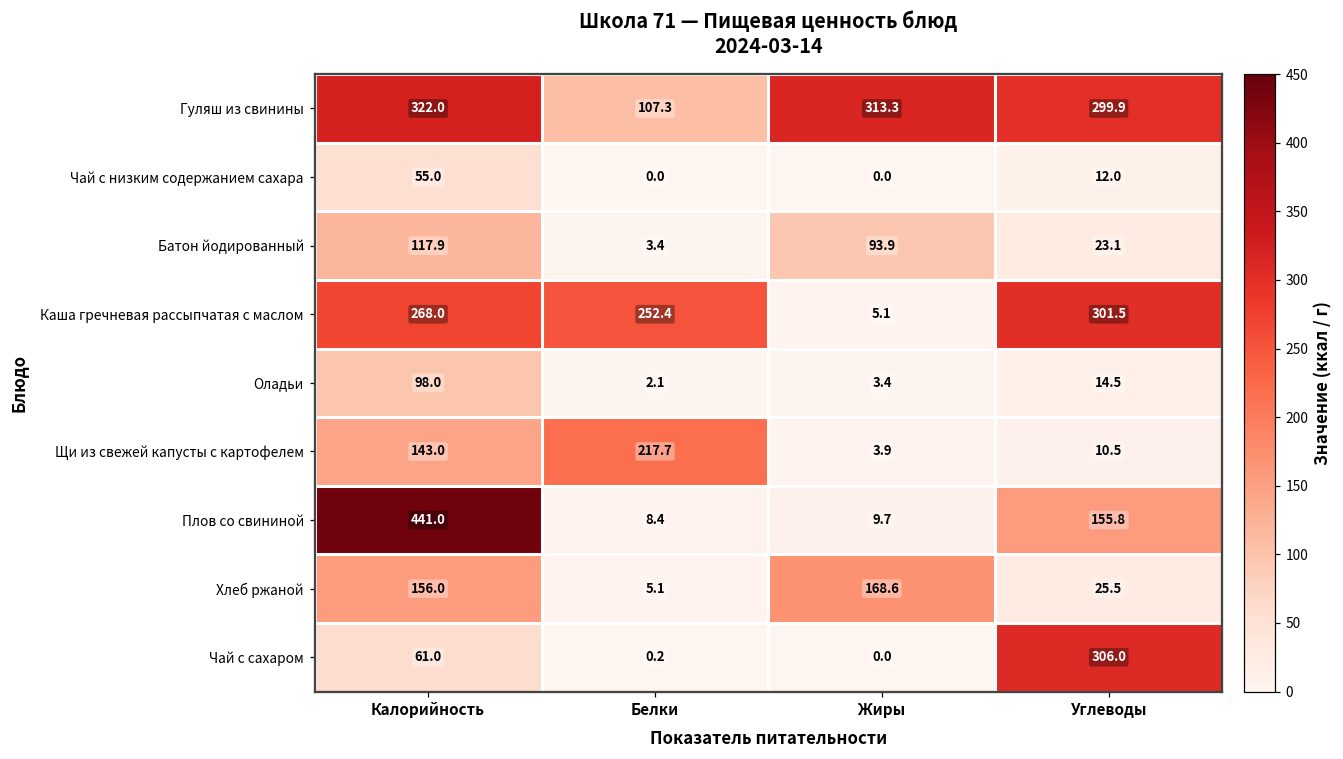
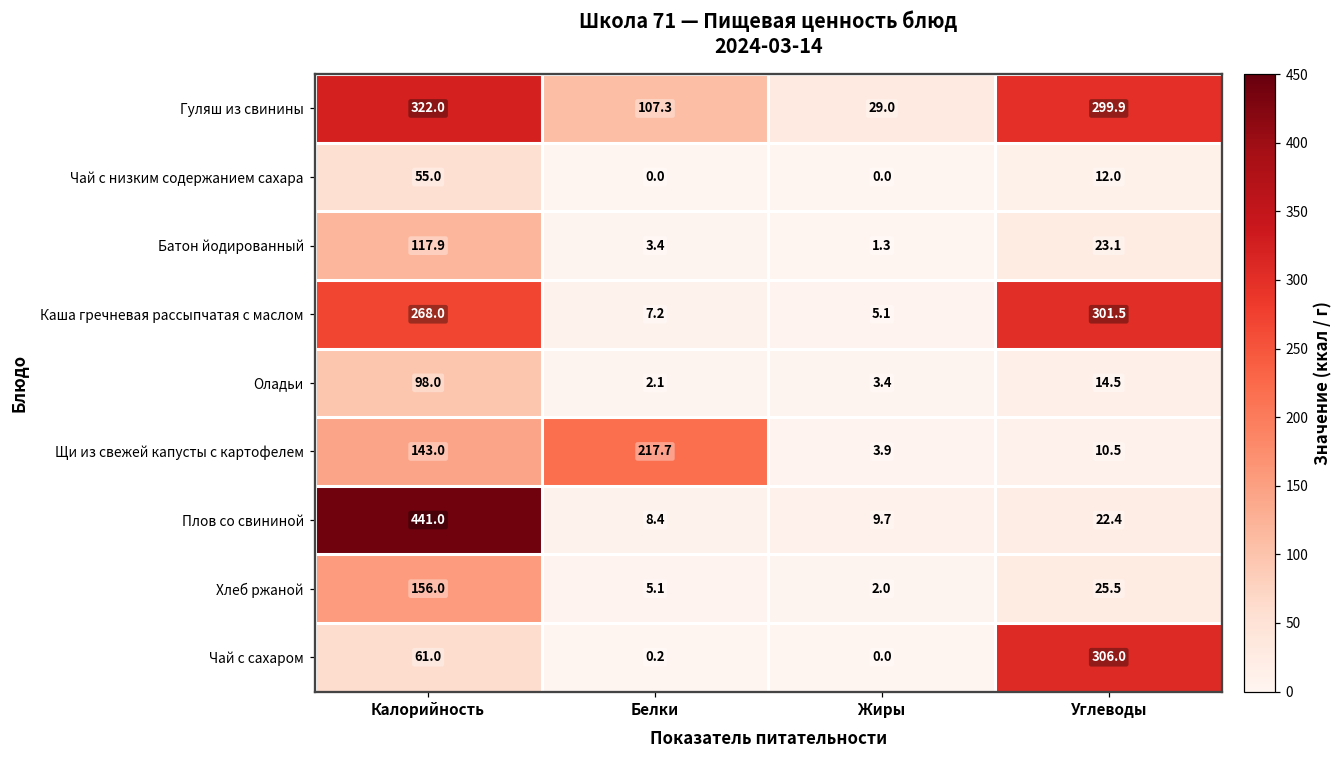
Гуляш из свинины, Жиры: 313.3 -> 29.0
Батон йодированный, Жиры: 93.9 -> 1.3
Каша гречневая рассыпчатая с маслом, Белки: 252.4 -> 7.2
Плов со свининой, Углеводы: 155.8 -> 22.4
Хлеб ржаной, Жиры: 168.6 -> 2.0
